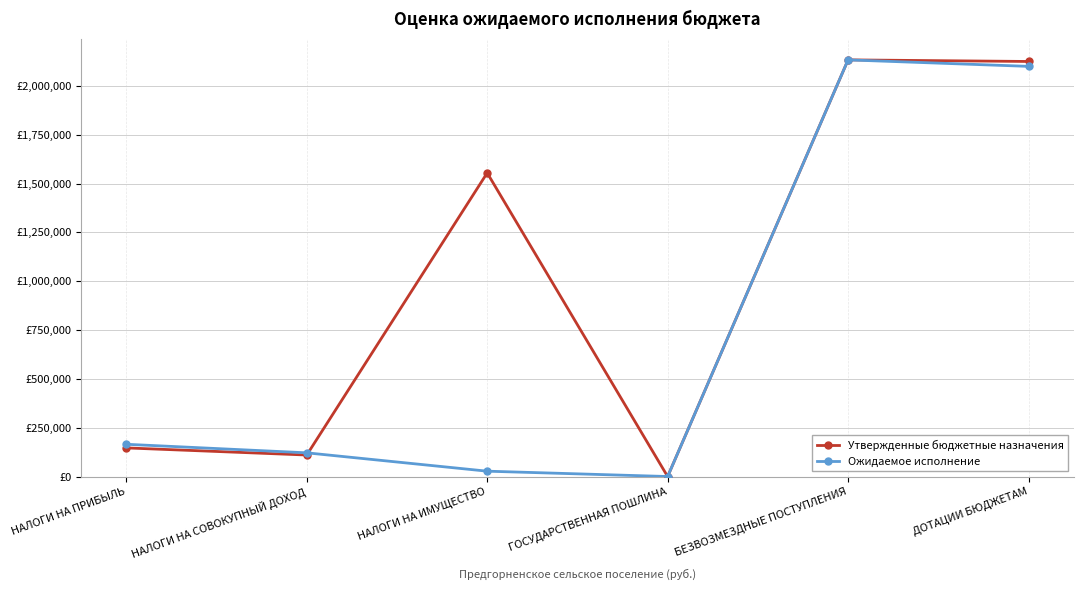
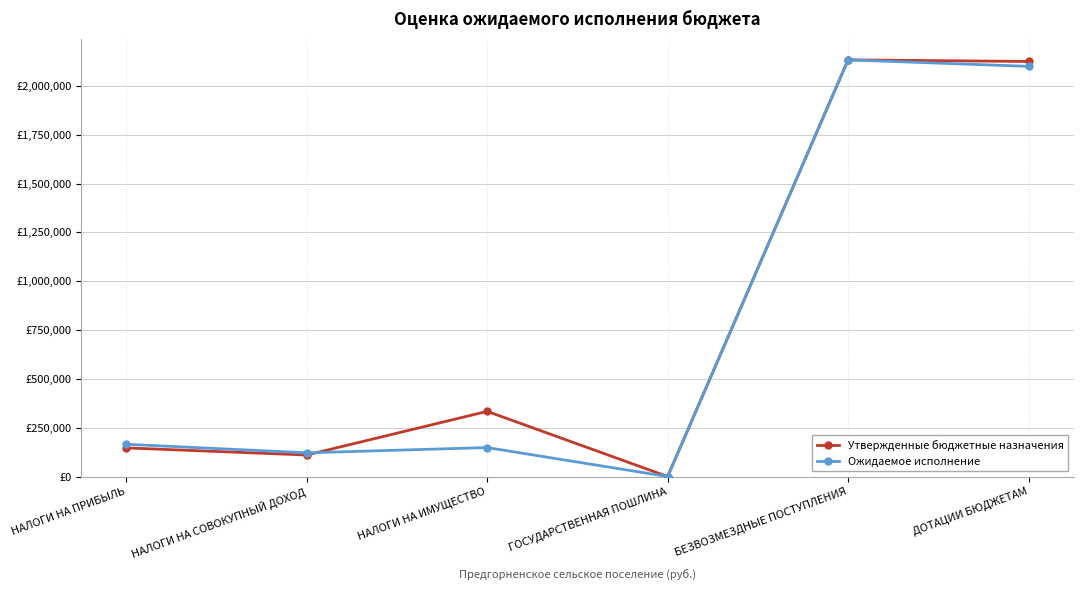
Утвержденные бюджетные назначения, НАЛОГИ НА ИМУЩЕСТВО: £1,550,000 -> £330,000
Ожидаемое исполнение, НАЛОГИ НА ИМУЩЕСТВО: £30,000 -> £150,000
